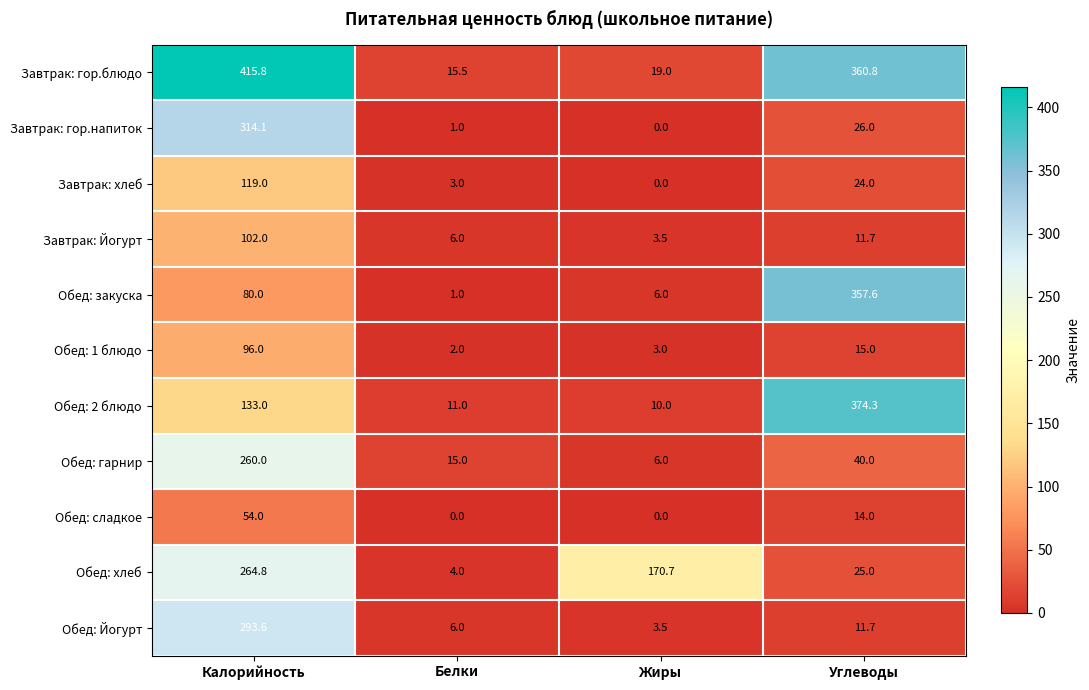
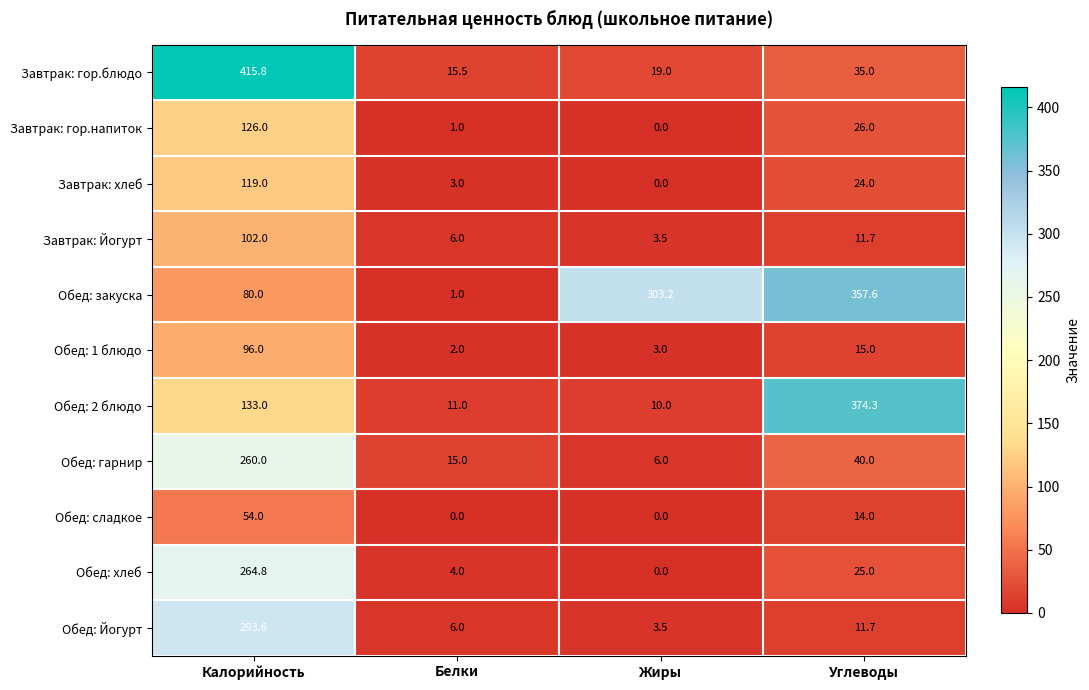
Завтрак: гор.блюдо, Углеводы: 360.8 -> 35.0
Завтрак: гор.напиток, Калорийность: 314.1 -> 126.0
Обед: закуска, Жиры: 6.0 -> 303.2
Обед: хлеб, Жиры: 170.7 -> 0.0
